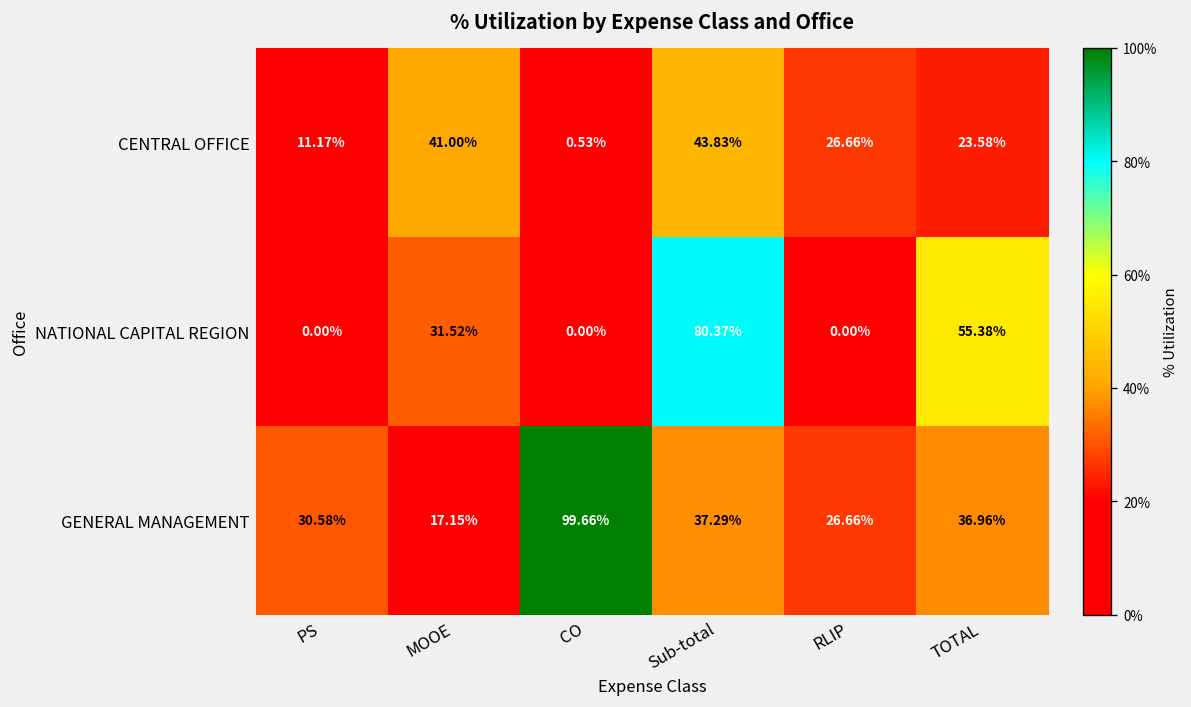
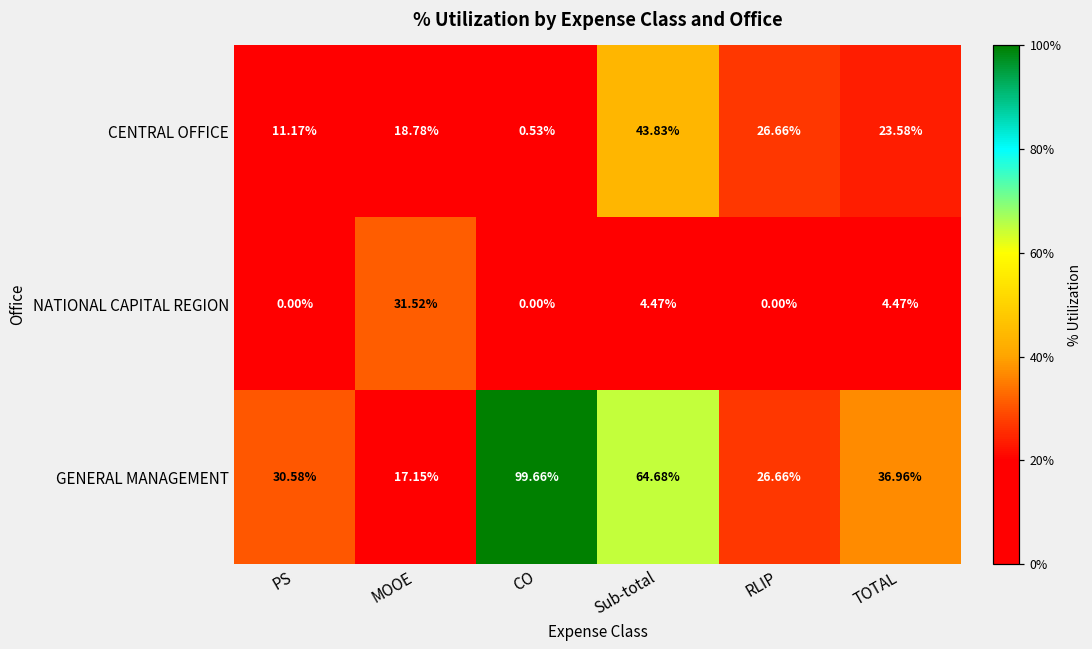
CENTRAL OFFICE, MOOE: 41.00% -> 18.78%
NATIONAL CAPITAL REGION, Sub-total: 80.37% -> 4.47%
NATIONAL CAPITAL REGION, TOTAL: 55.38% -> 4.47%
GENERAL MANAGEMENT, Sub-total: 37.29% -> 64.68%
